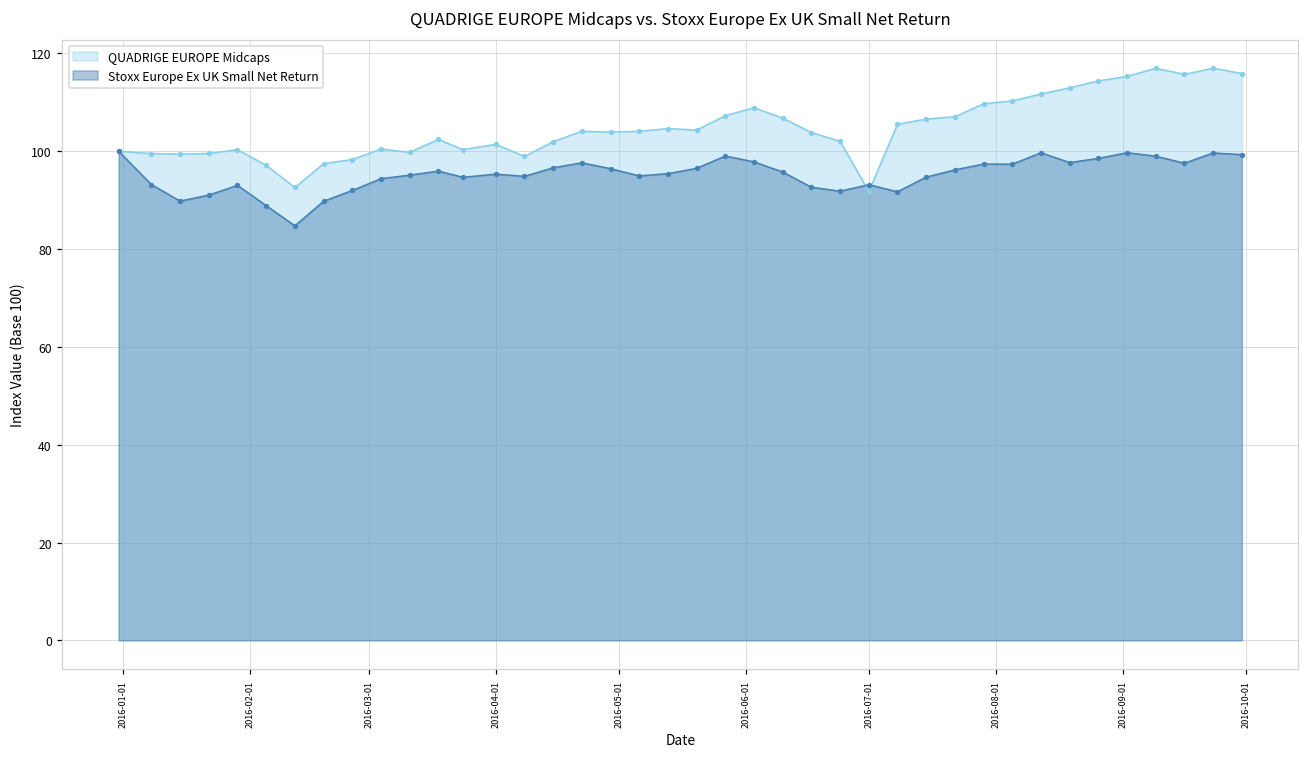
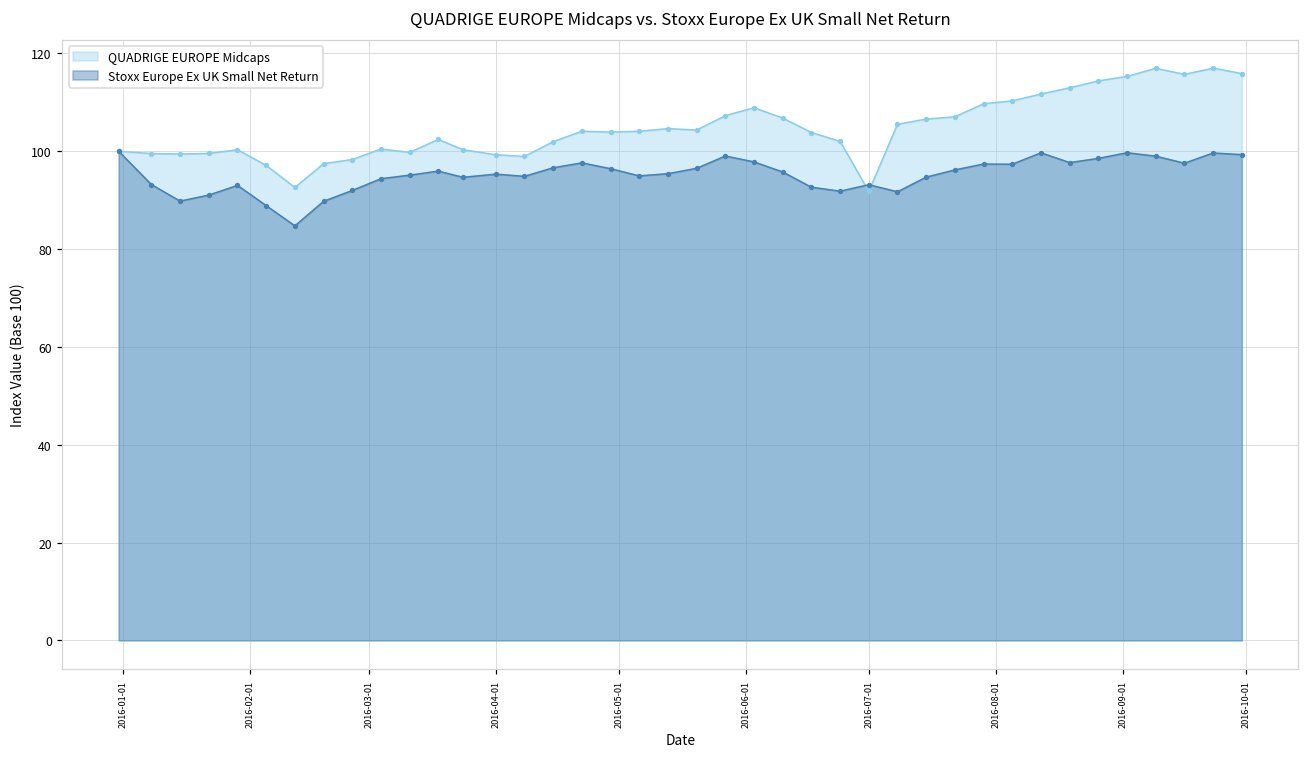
QUADRIGE EUROPE Midcaps, 2016-04-01: 101 -> 99
